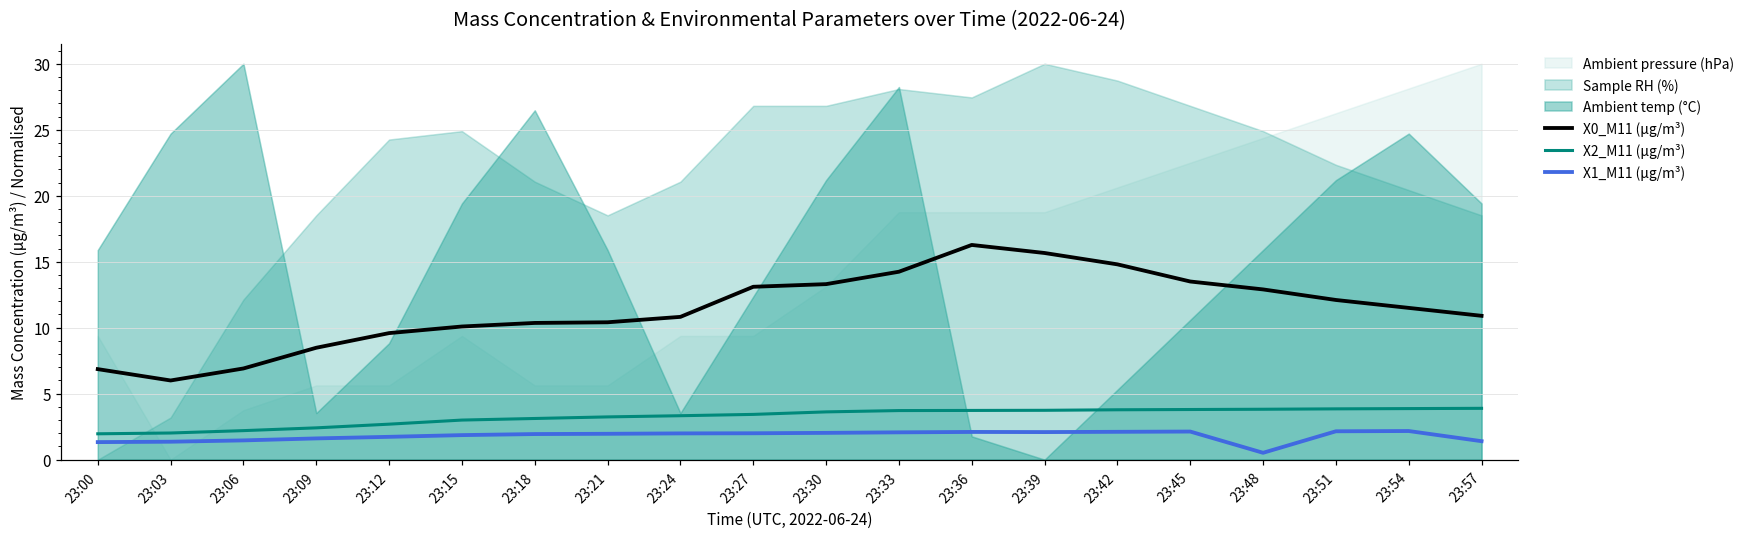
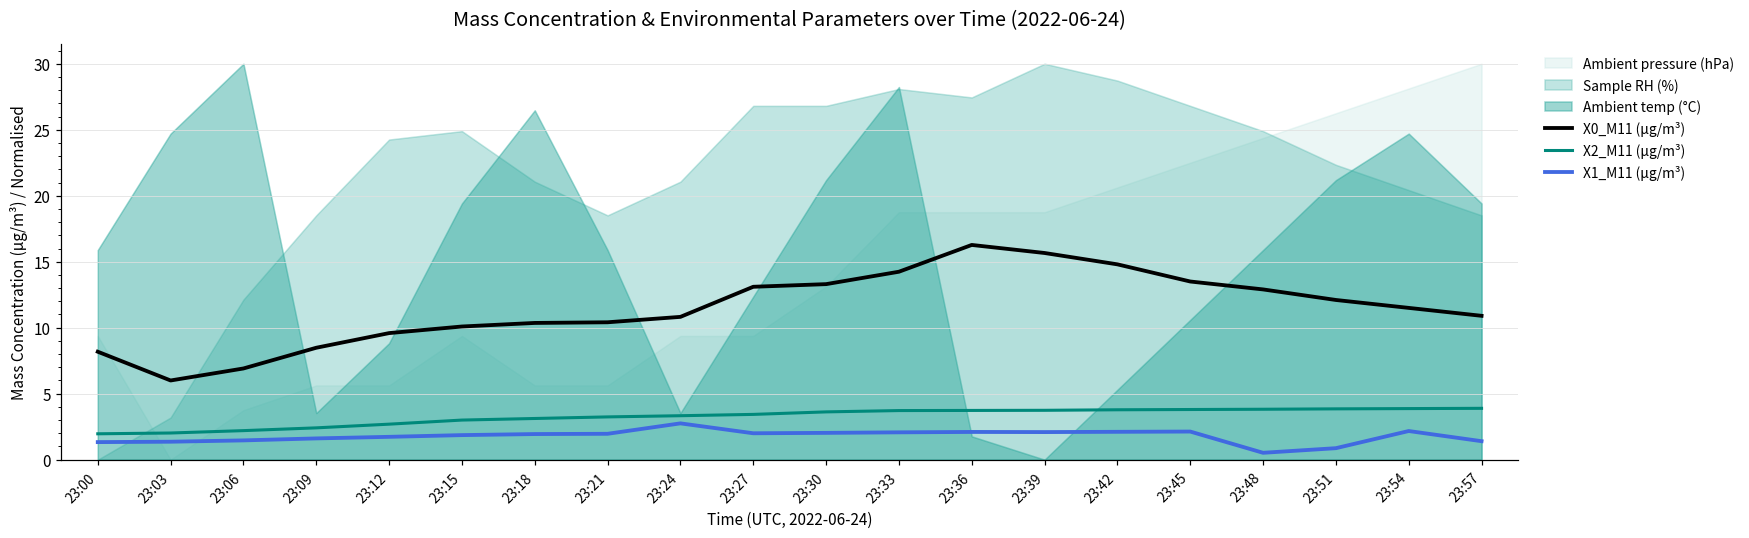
X0_M11 (μg/m³), 23:00: 6.9 -> 8.2
X1_M11 (μg/m³), 23:24: 2.0 -> 2.8
X1_M11 (μg/m³), 23:51: 2.2 -> 0.9
